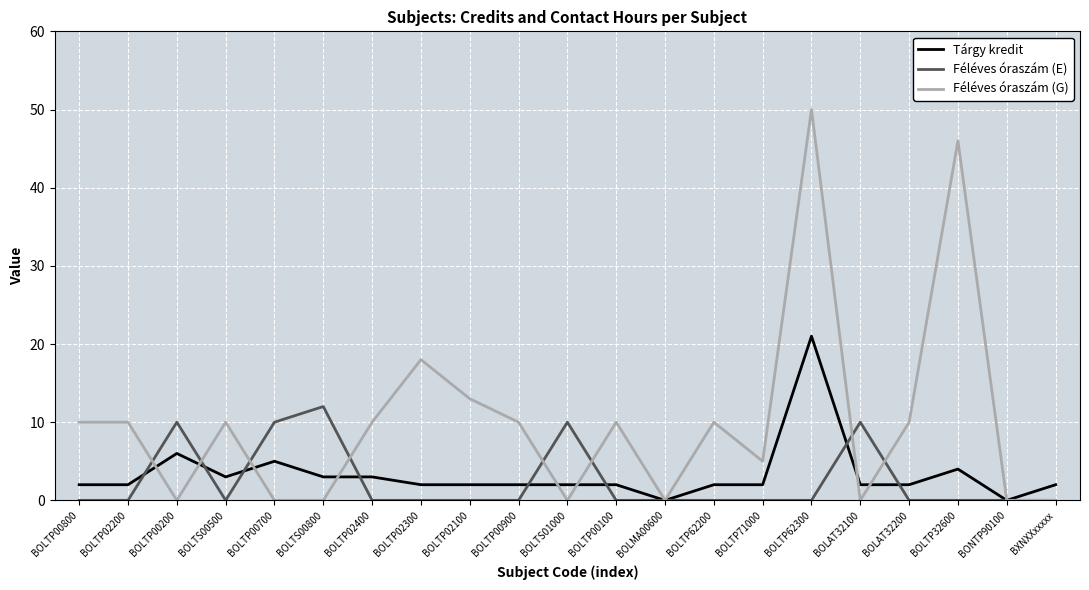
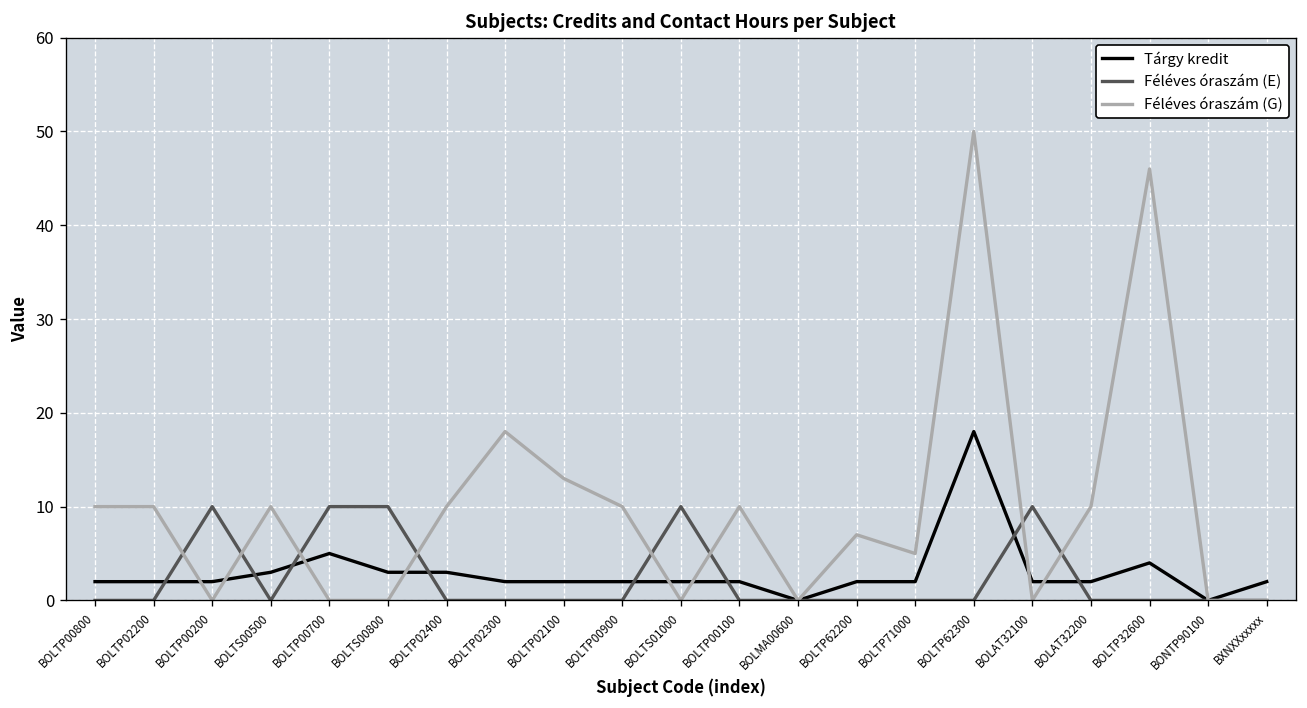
Tárgy kredit, BOLTP00200: 6 -> 2
Féléves óraszám (E), BOLTS00800: 12 -> 10
Féléves óraszám (G), BOLTP62200: 10 -> 7
Tárgy kredit, BOLTP62300: 21 -> 18
